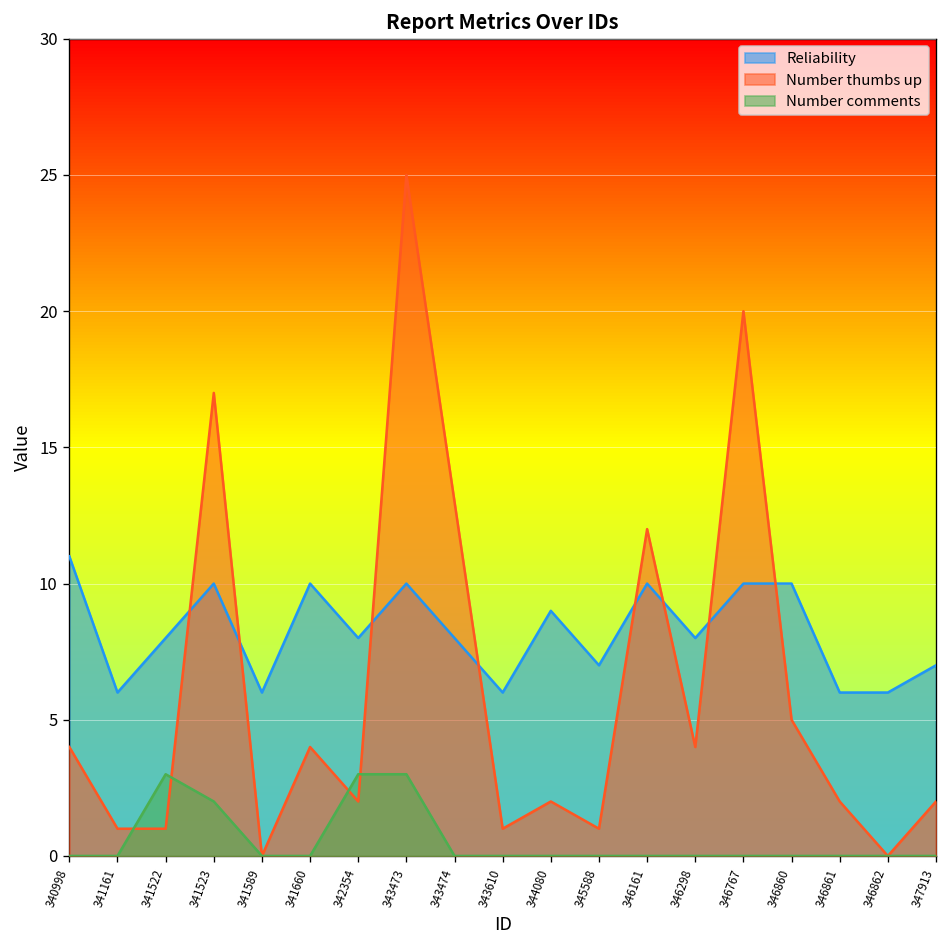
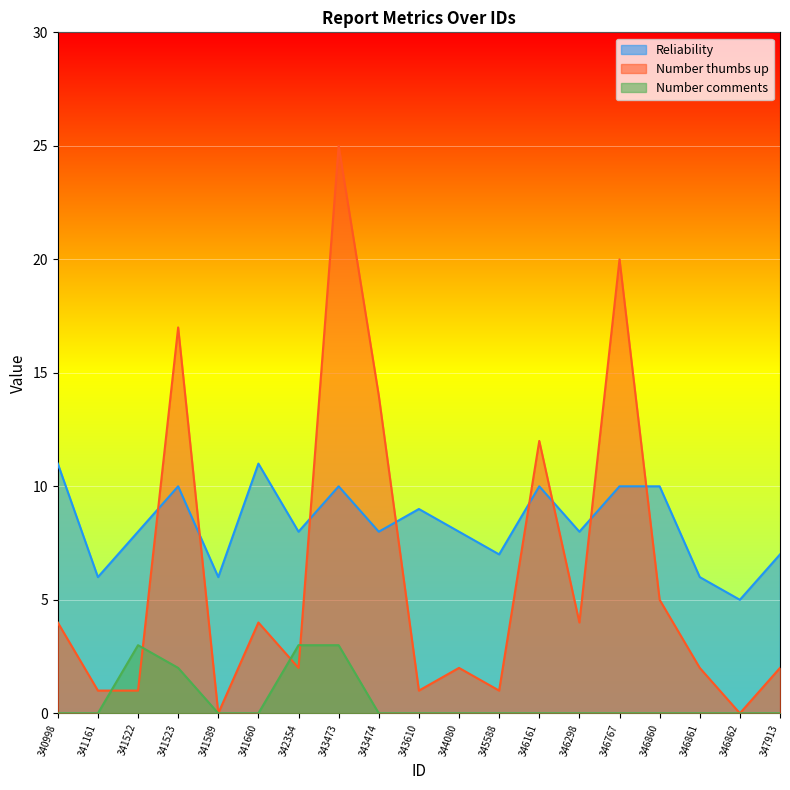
Reliability, 341660: 10 -> 11
Number thumbs up, 343474: 13 -> 14
Reliability, 343610: 6 -> 9
Reliability, 344080: 9 -> 8
Reliability, 346862: 6 -> 5
